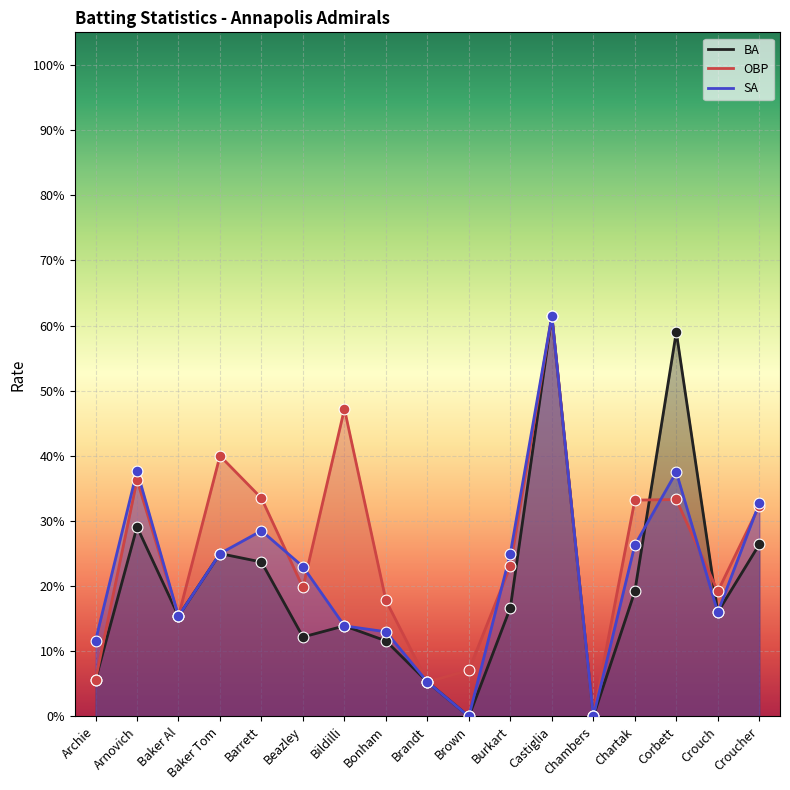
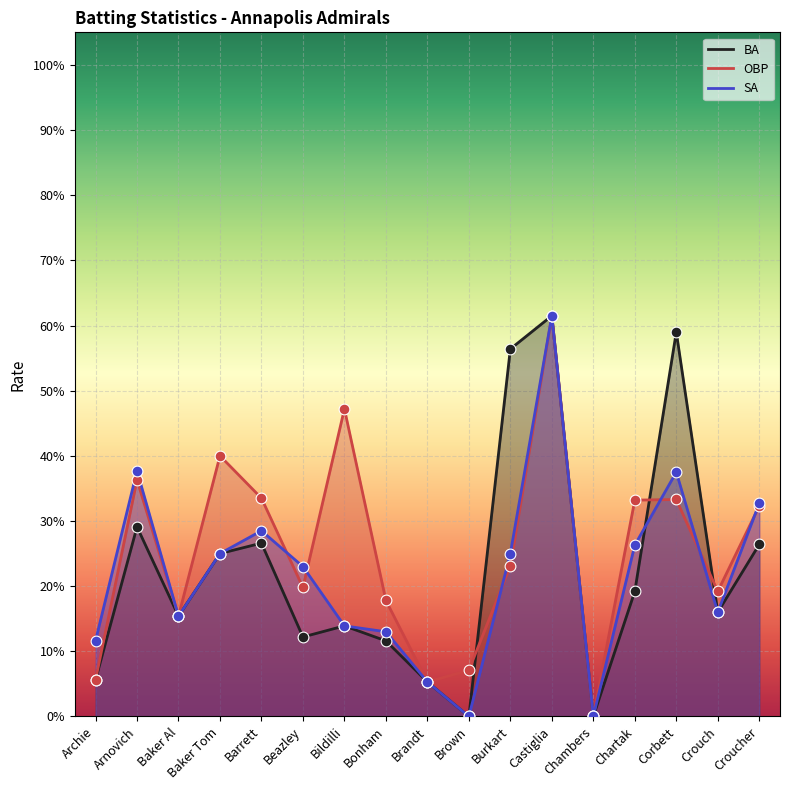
BA, Barrett: 24% -> 27%
BA, Burkart: 17% -> 56%
